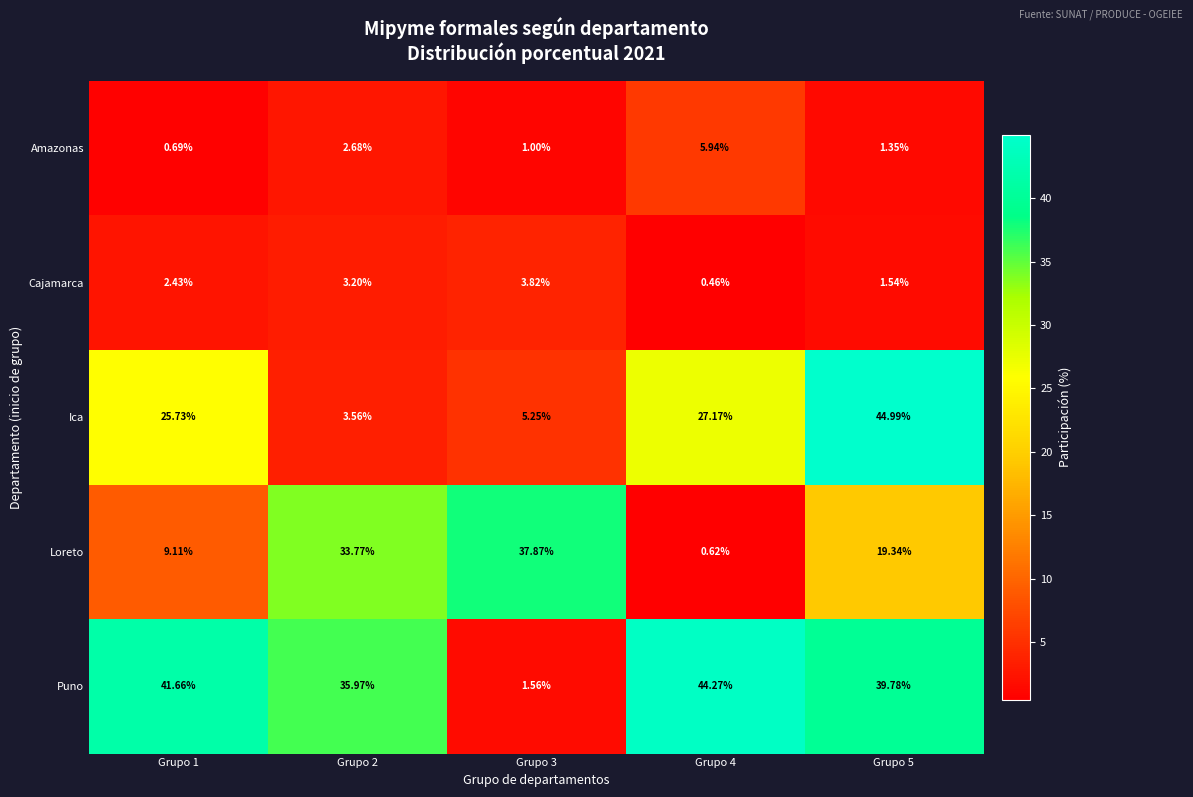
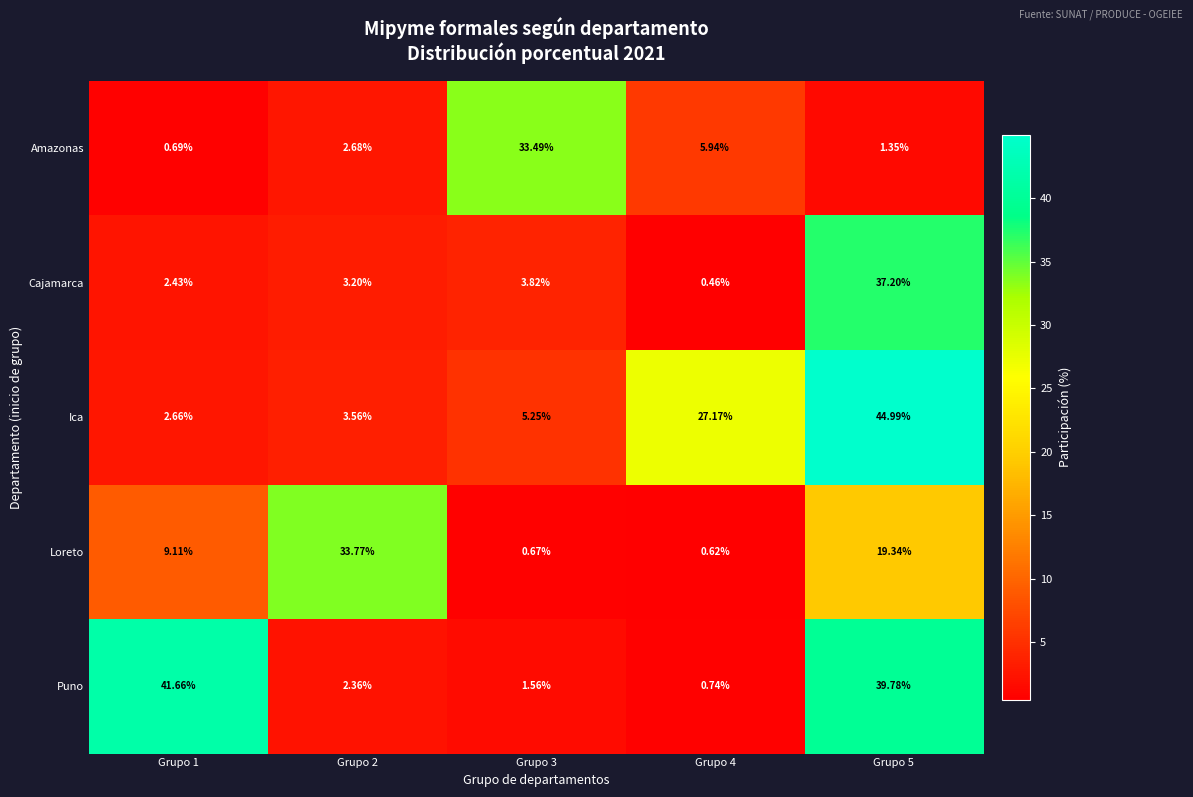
Amazonas, Grupo 3: 1.00% -> 33.49%
Cajamarca, Grupo 5: 1.54% -> 37.20%
Ica, Grupo 1: 25.73% -> 2.66%
Loreto, Grupo 3: 37.87% -> 0.67%
Puno, Grupo 2: 35.97% -> 2.36%
Puno, Grupo 4: 44.27% -> 0.74%
